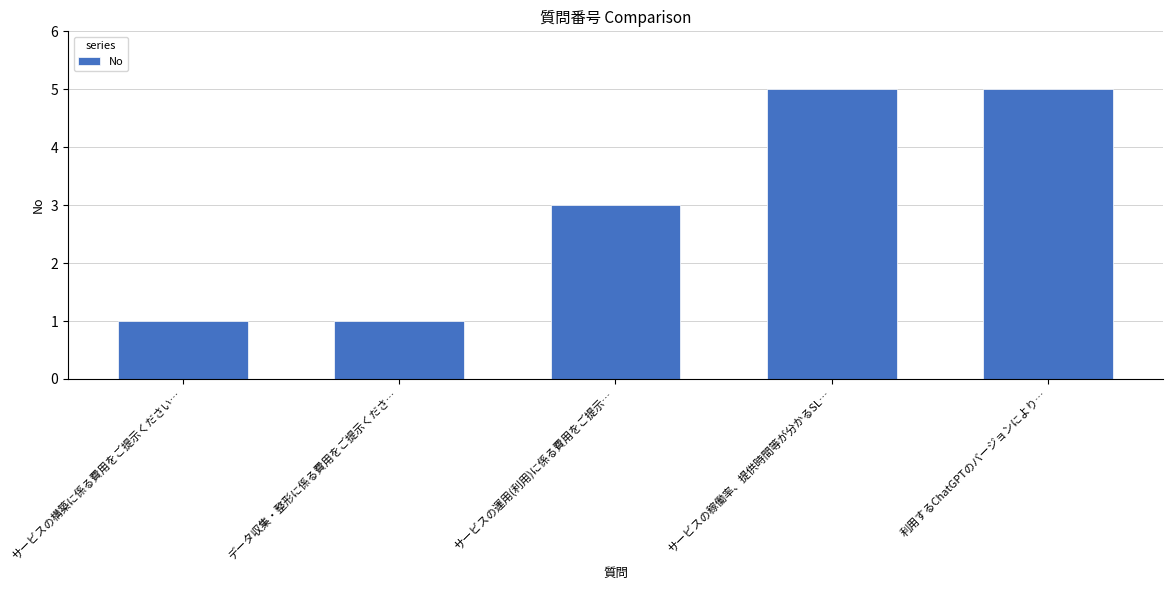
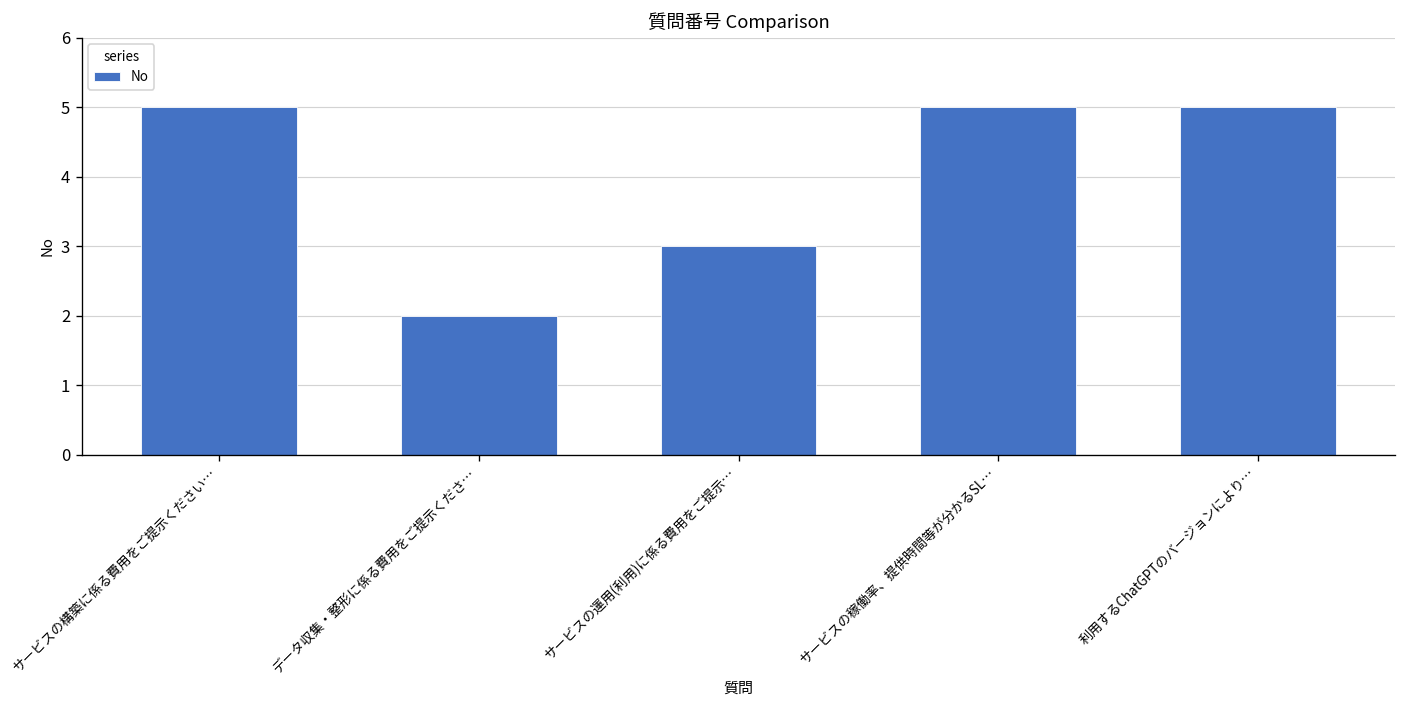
サービスの構築に係る費用をご提示ください…: 1 -> 5
データ収集・整形に係る費用をご提示くださ…: 1 -> 2
